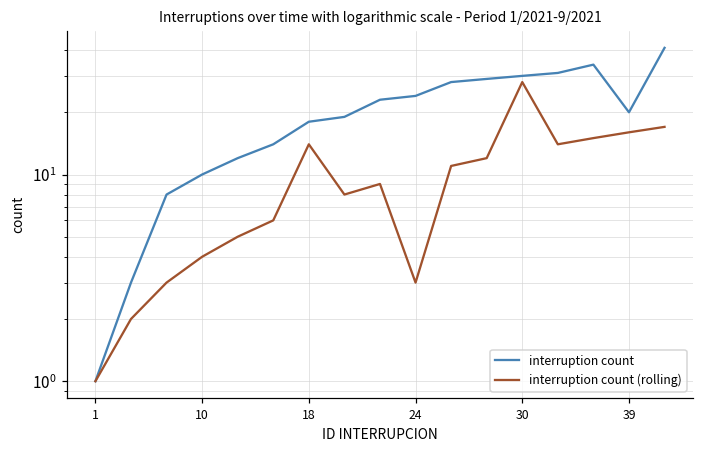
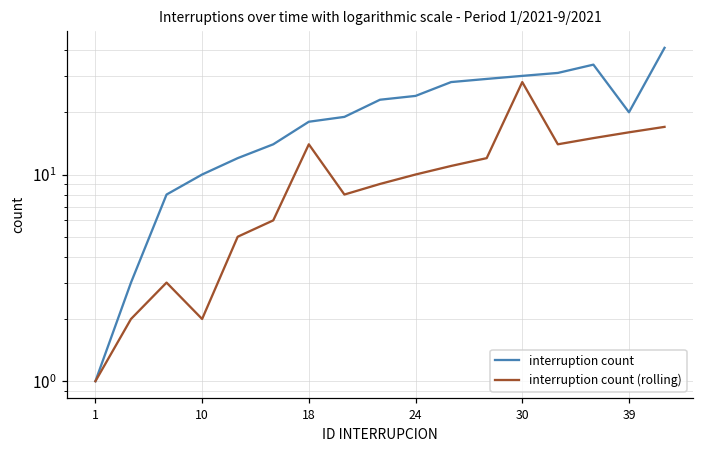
interruption count (rolling), 10: 4 -> 2
interruption count (rolling), 24: 3 -> 10
